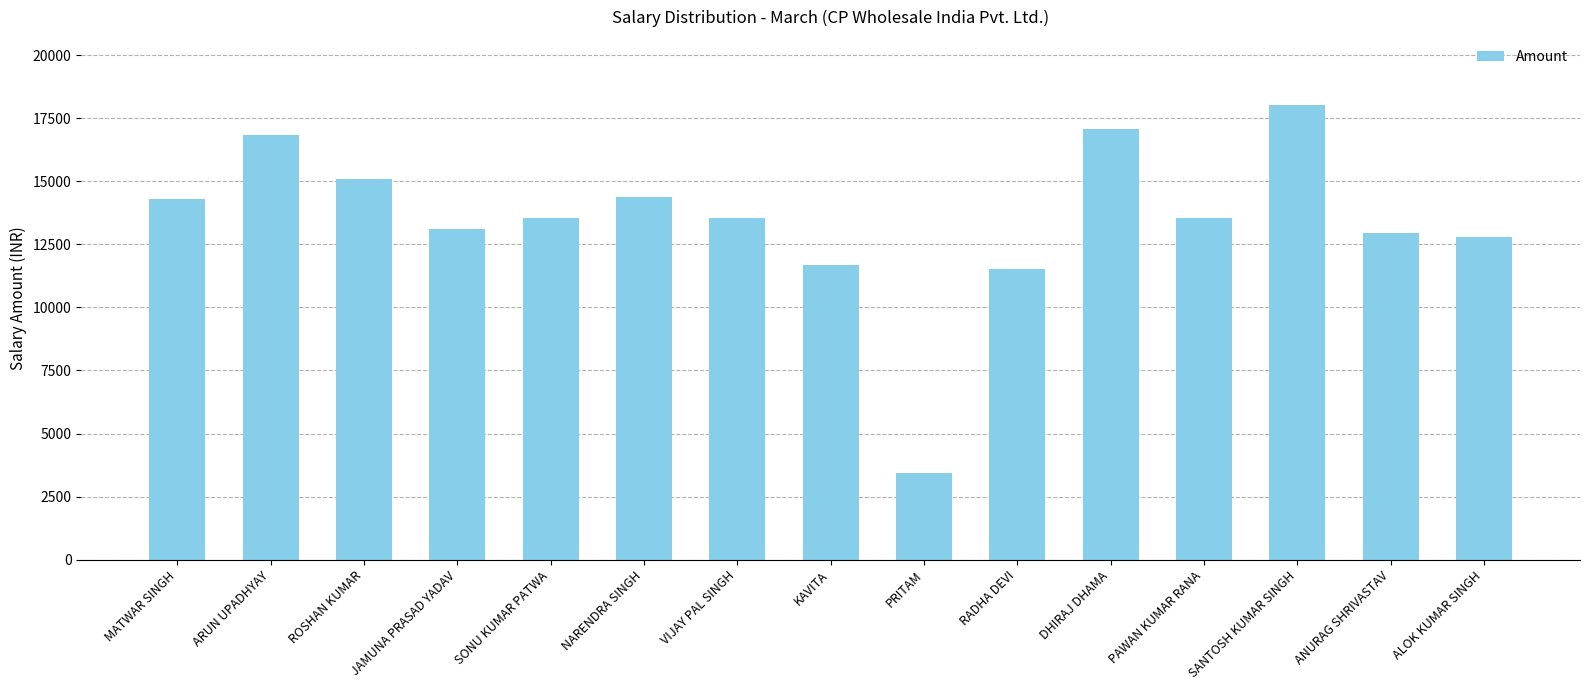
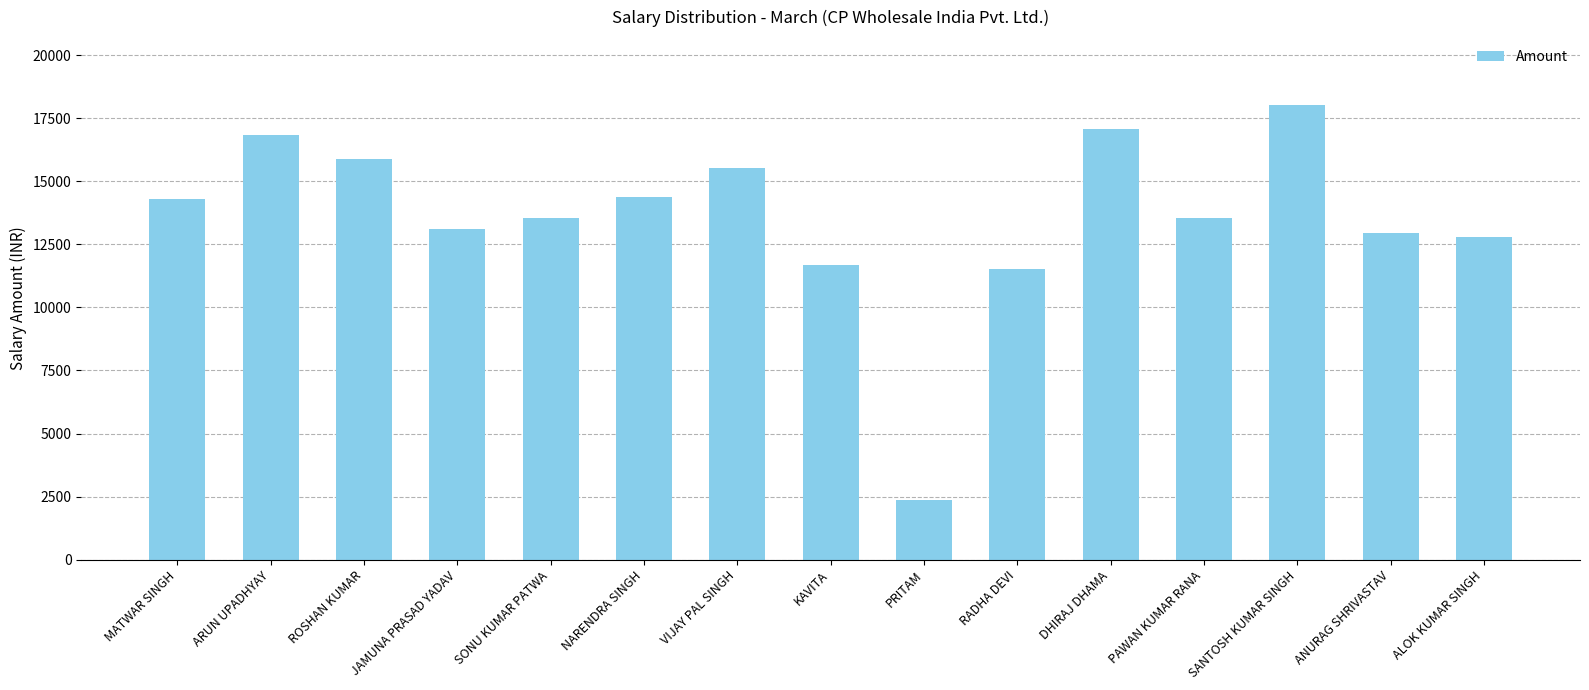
ROSHAN KUMAR: 15100 -> 15900
VIJAY PAL SINGH: 13500 -> 15500
PRITAM: 3400 -> 2400
